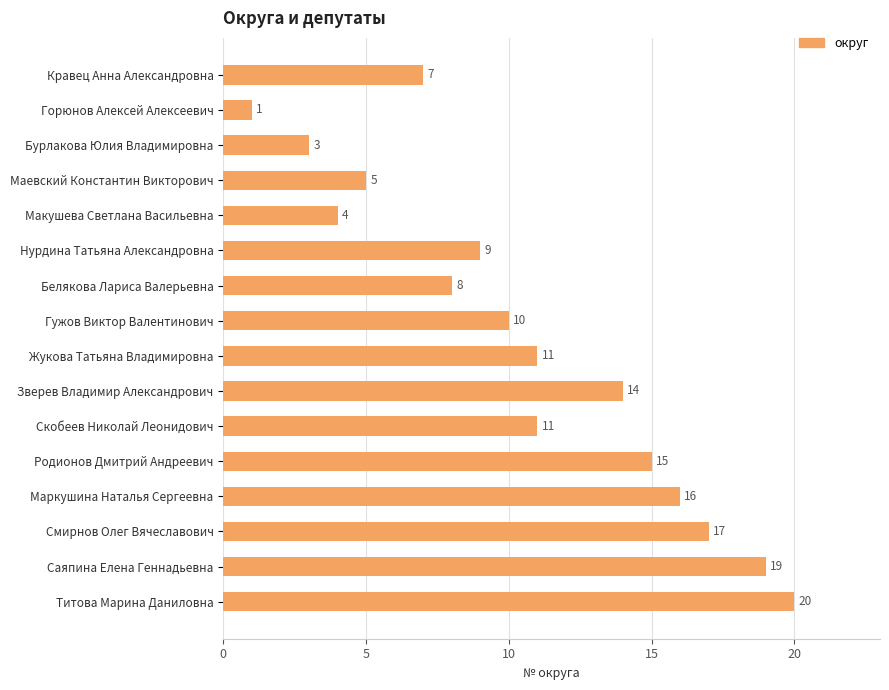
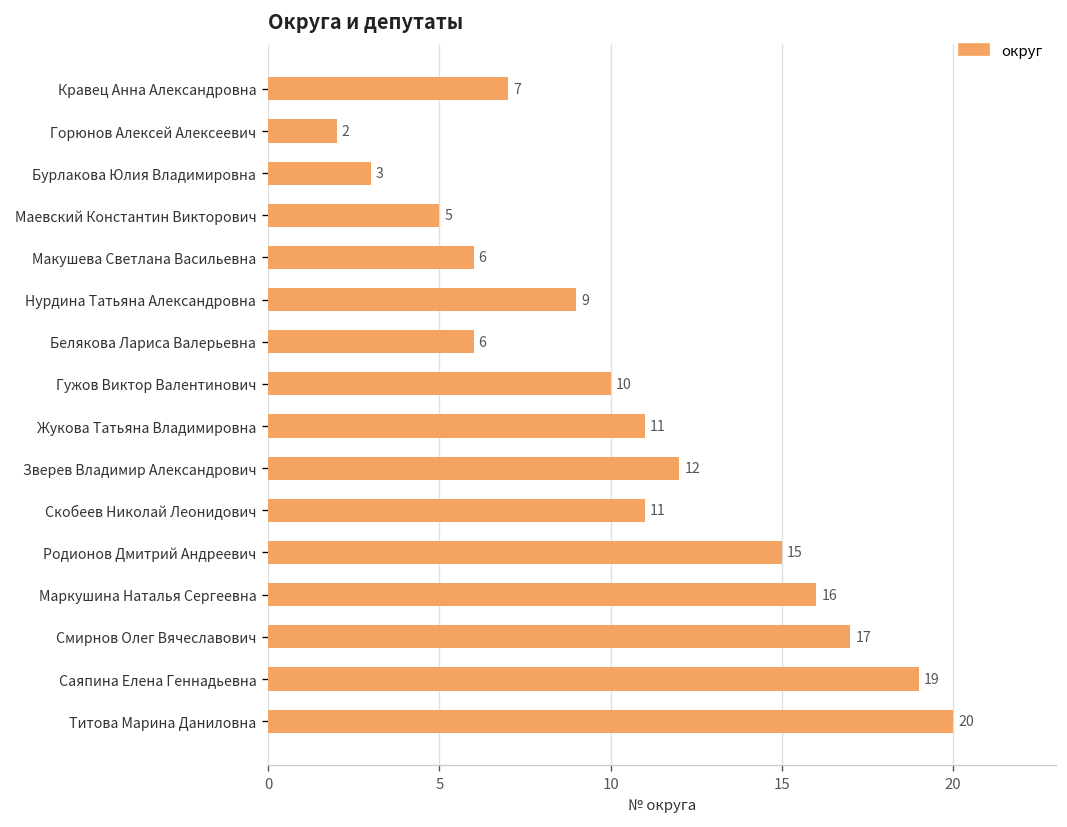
Горюнов Алексей Алексеевич: 1 -> 2
Макушева Светлана Васильевна: 4 -> 6
Белякова Лариса Валерьевна: 8 -> 6
Зверев Владимир Александрович: 14 -> 12
